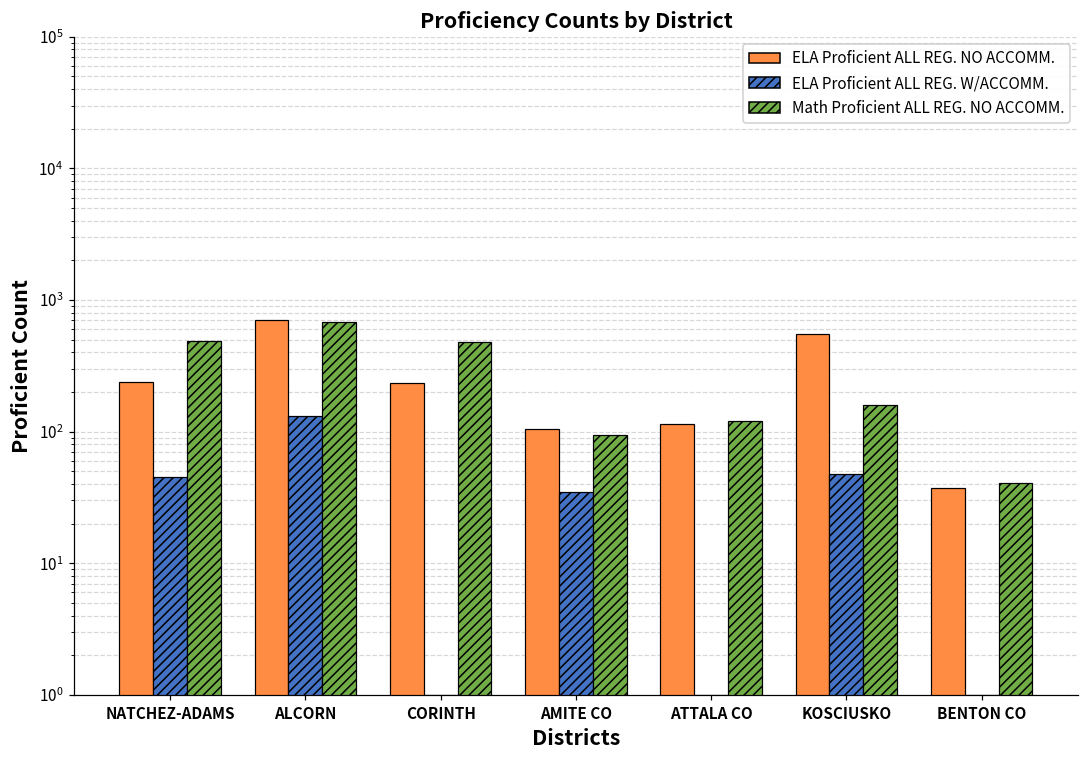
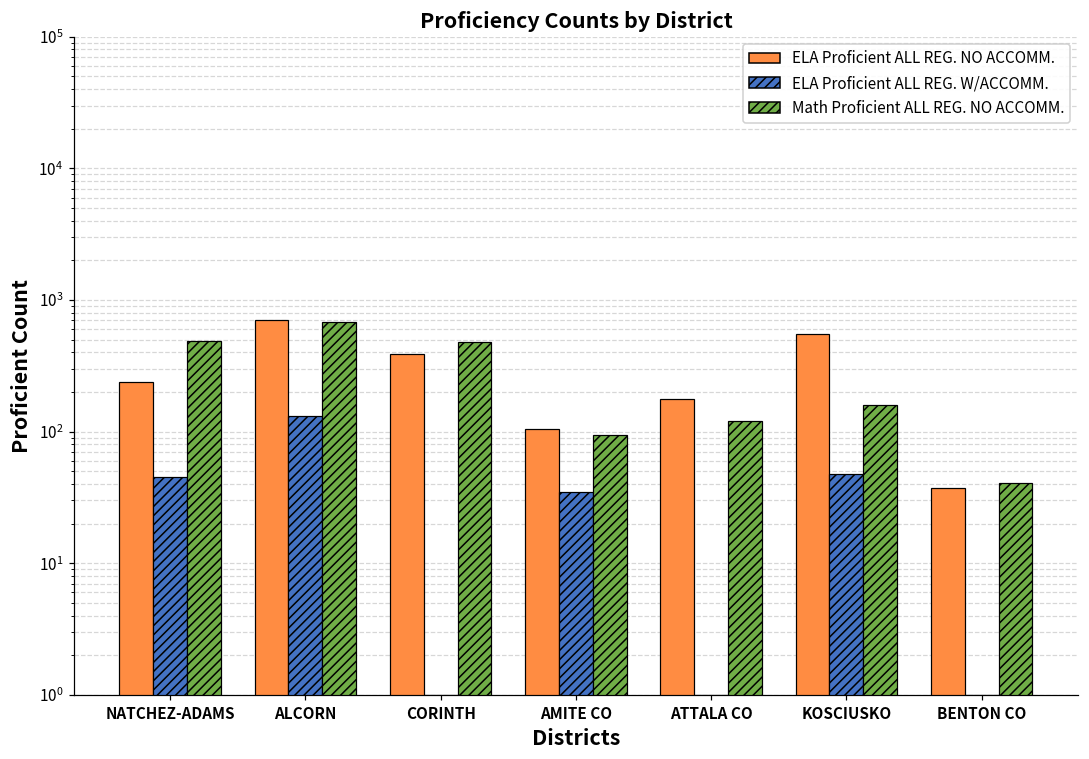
ELA Proficient ALL REG. NO ACCOMM., CORINTH: 230 -> 390
ELA Proficient ALL REG. NO ACCOMM., ATTALA CO: 120 -> 180
